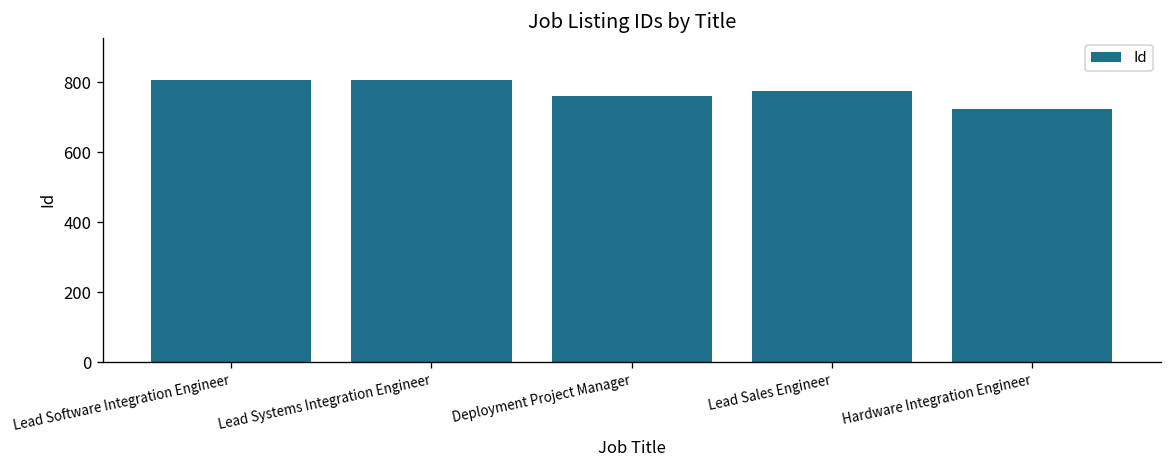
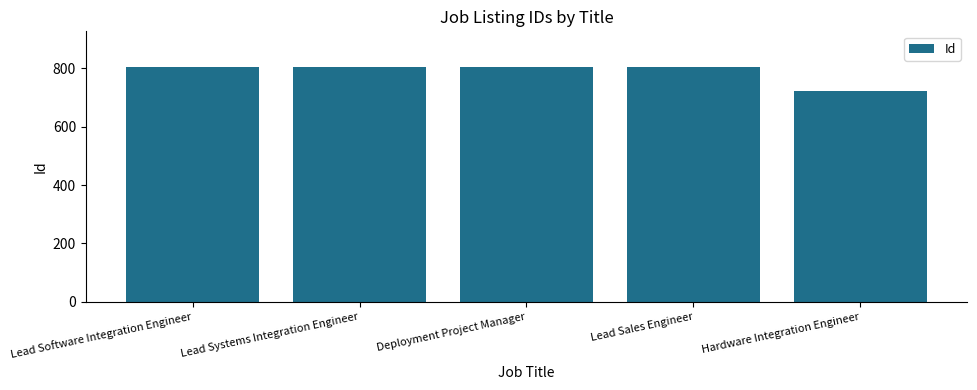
Deployment Project Manager: 760 -> 800
Lead Sales Engineer: 770 -> 800
